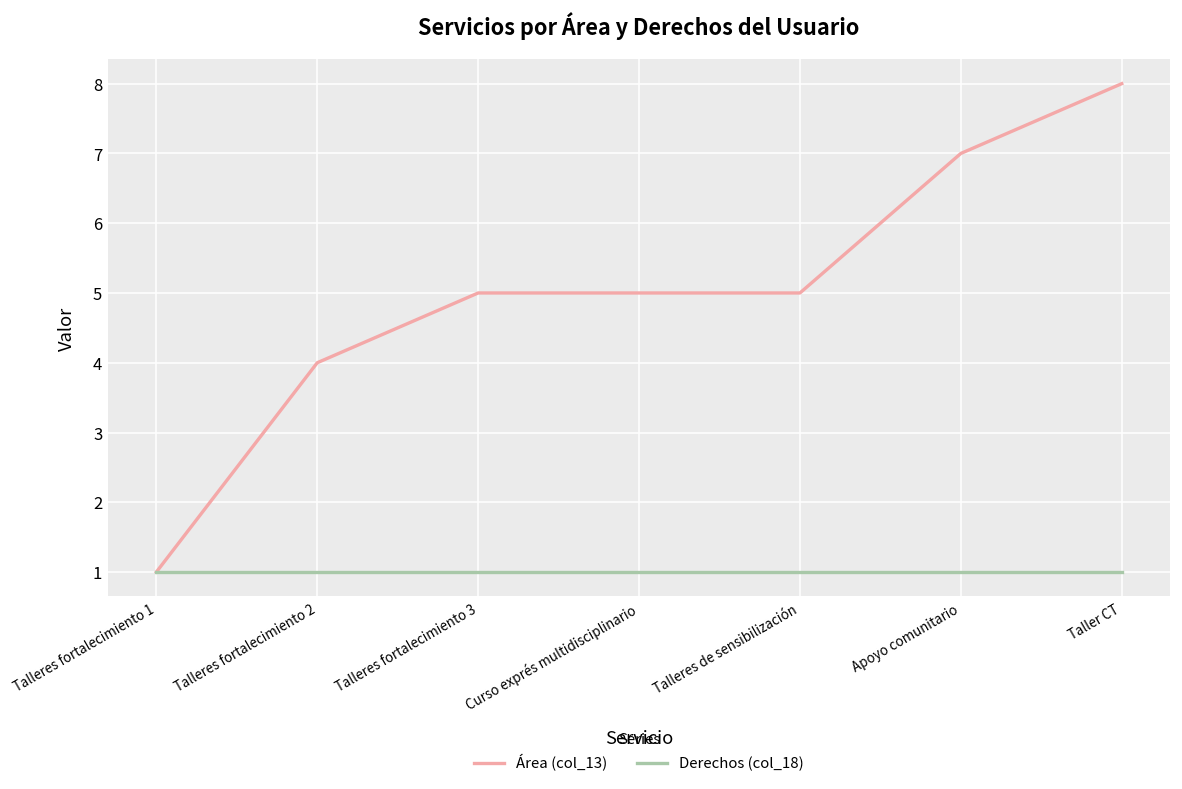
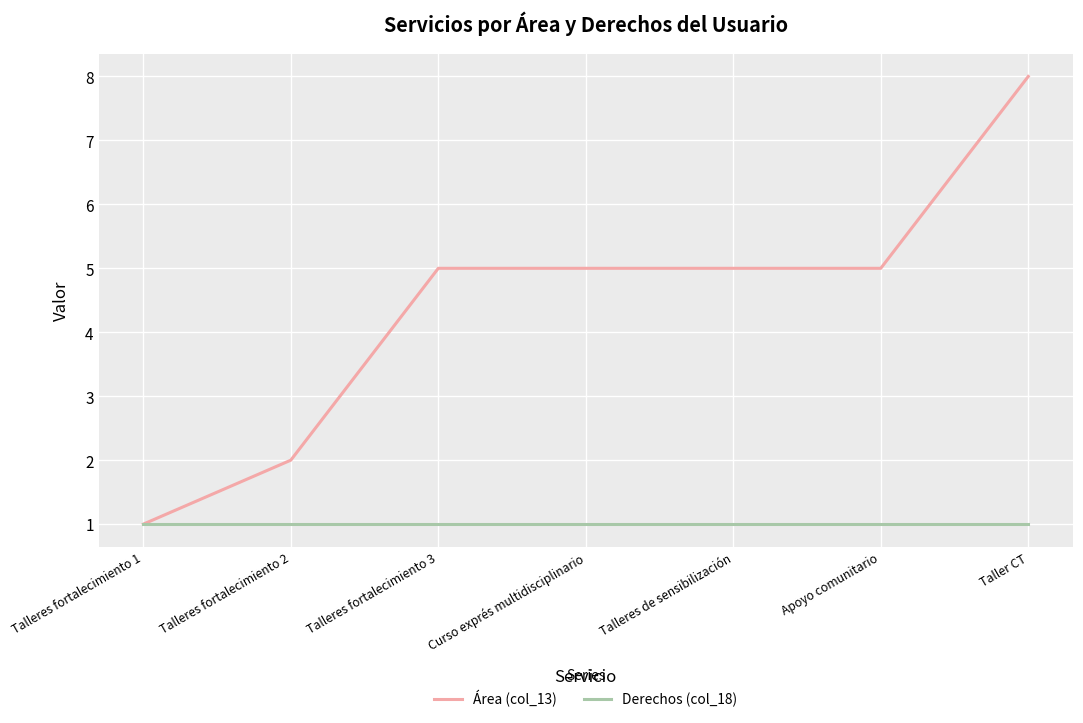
Área (col_13), Talleres fortalecimiento 2: 4 -> 2
Área (col_13), Apoyo comunitario: 7 -> 5
